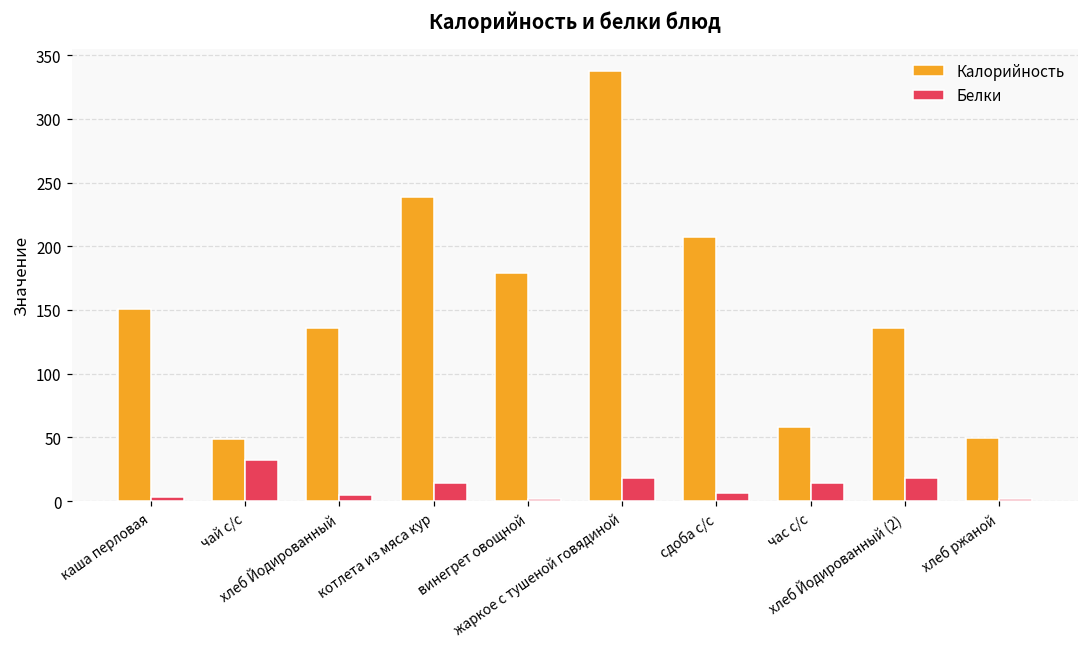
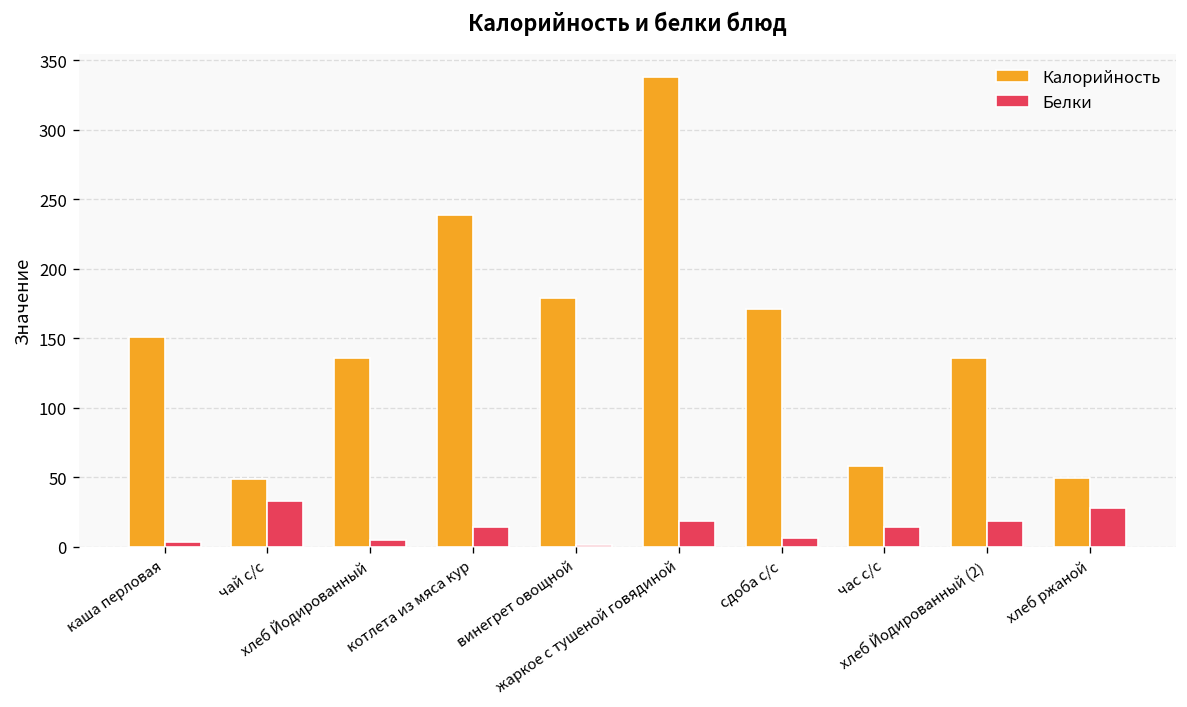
Калорийность, сдоба с/с: 207 -> 171
Белки, хлеб ржаной: 2 -> 28
